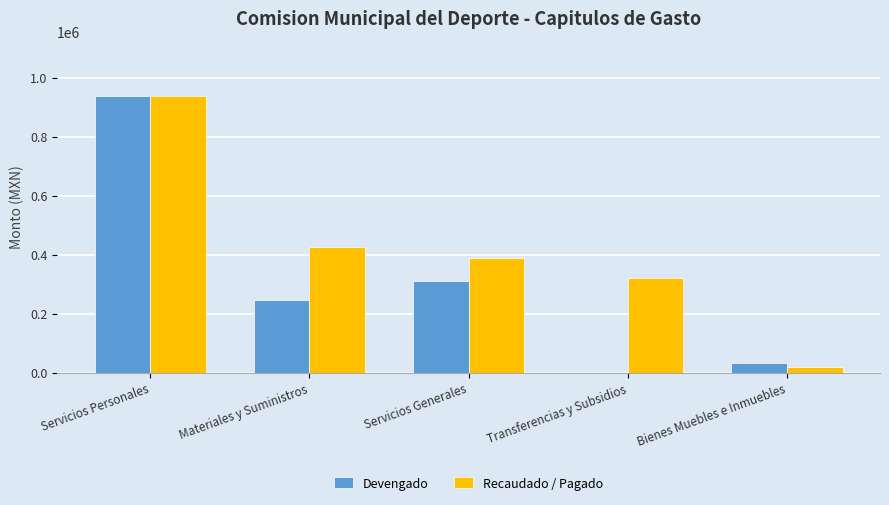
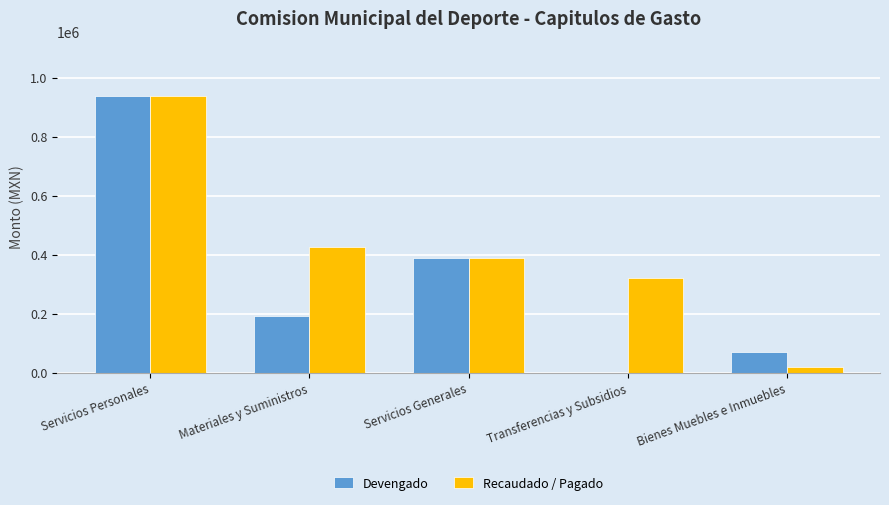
Devengado, Materiales y Suministros: 250000 -> 190000
Devengado, Servicios Generales: 310000 -> 390000
Devengado, Bienes Muebles e Inmuebles: 30000 -> 70000
